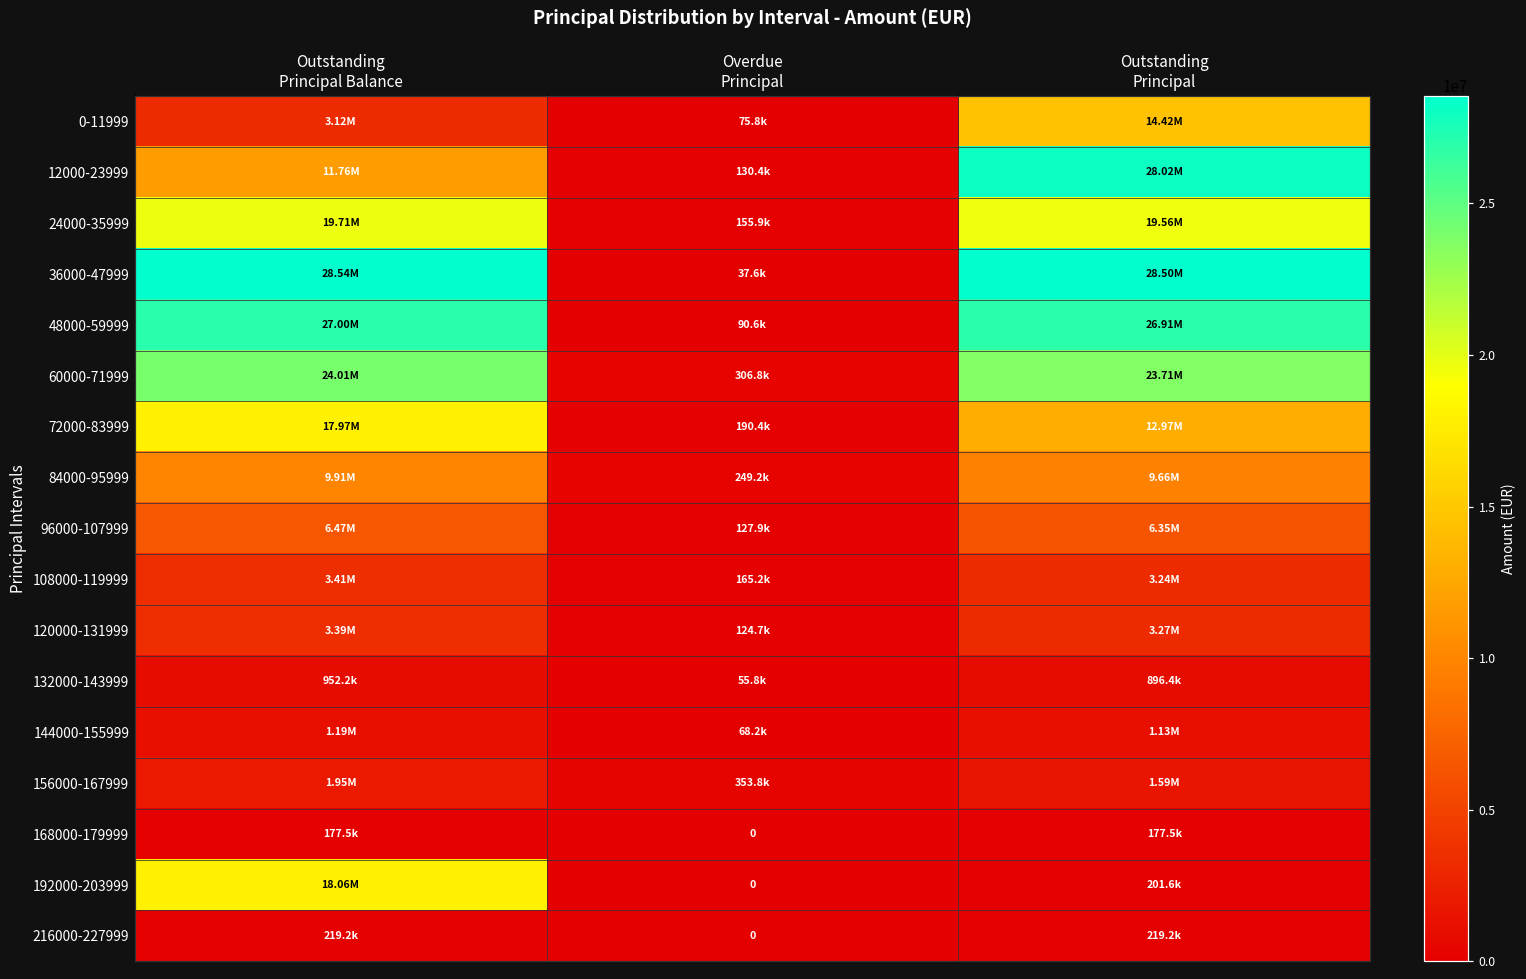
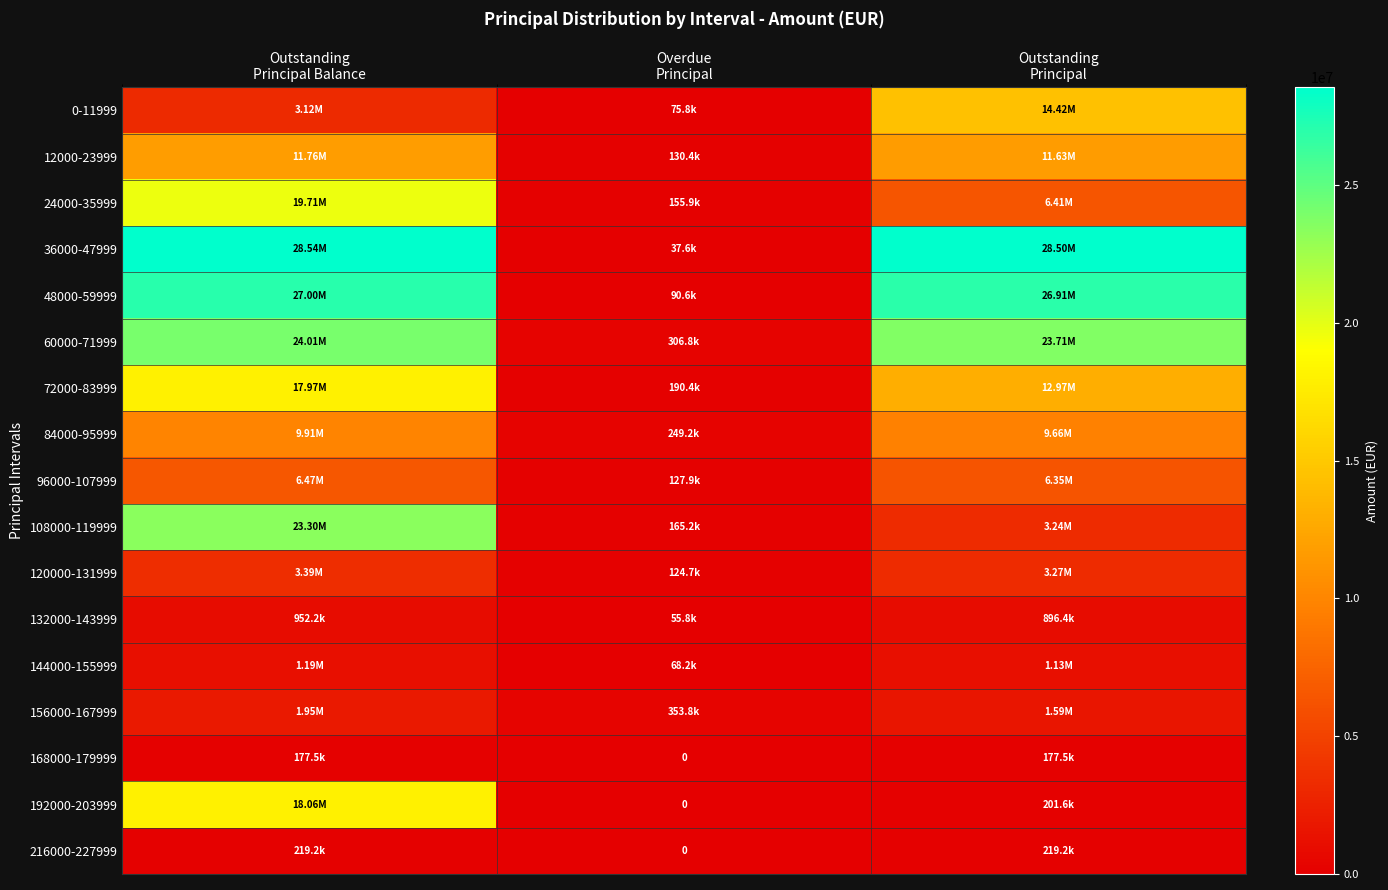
12000-23999, Outstanding Principal: 28.02M -> 11.63M
24000-35999, Outstanding Principal: 19.56M -> 6.41M
108000-119999, Outstanding Principal Balance: 3.41M -> 23.30M
